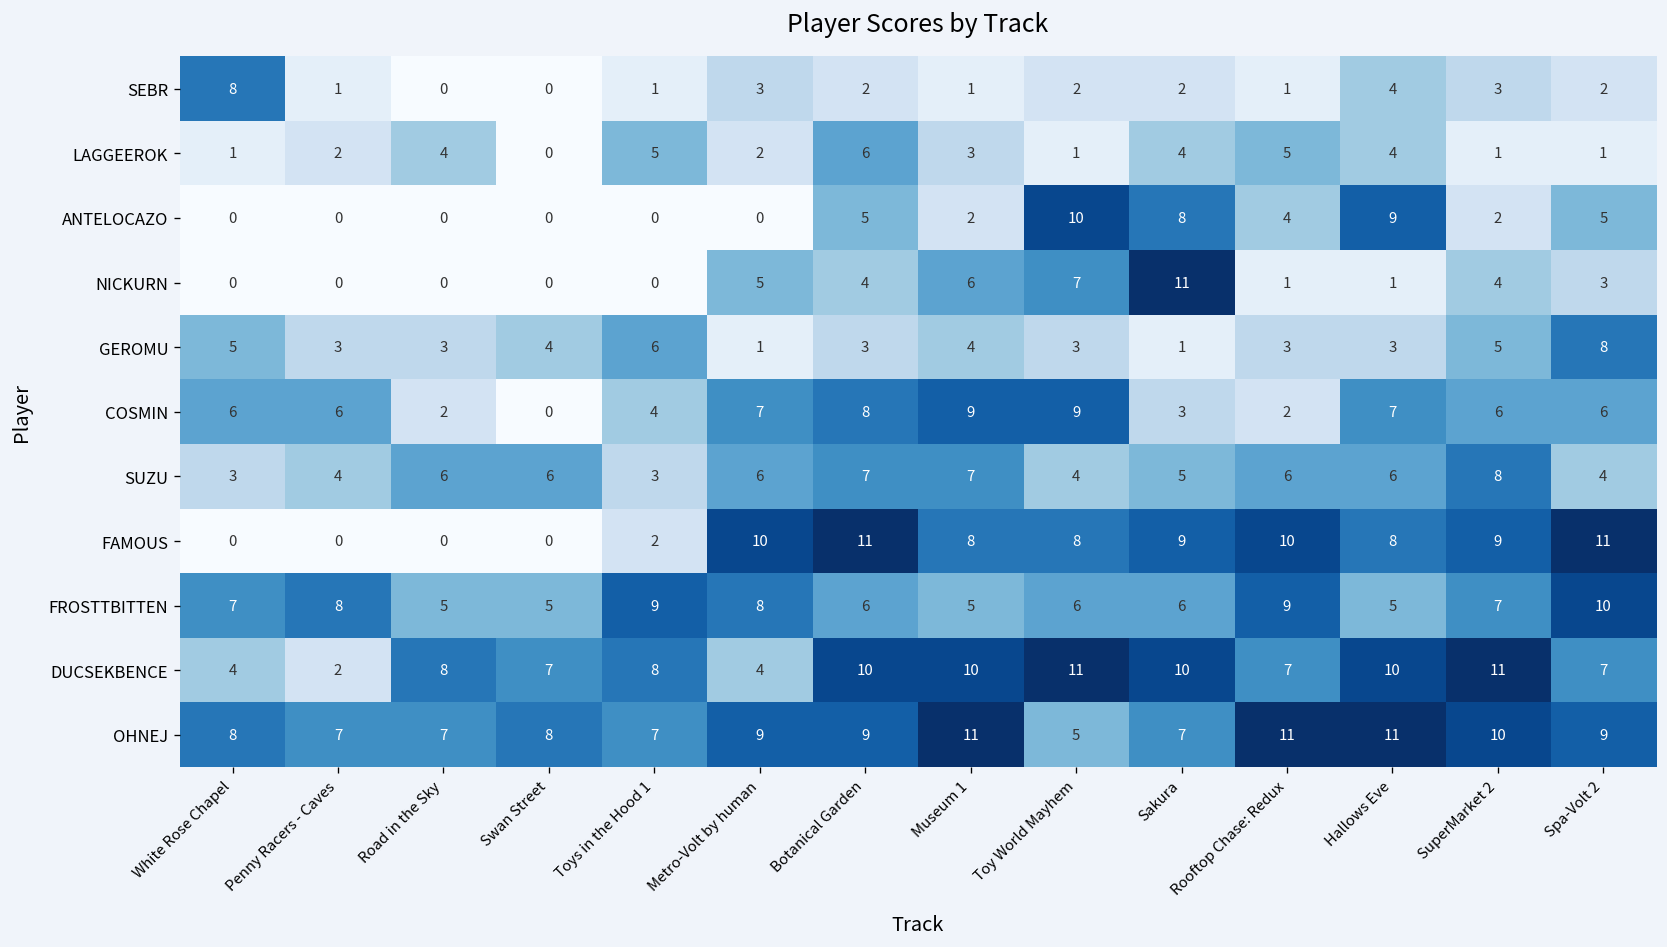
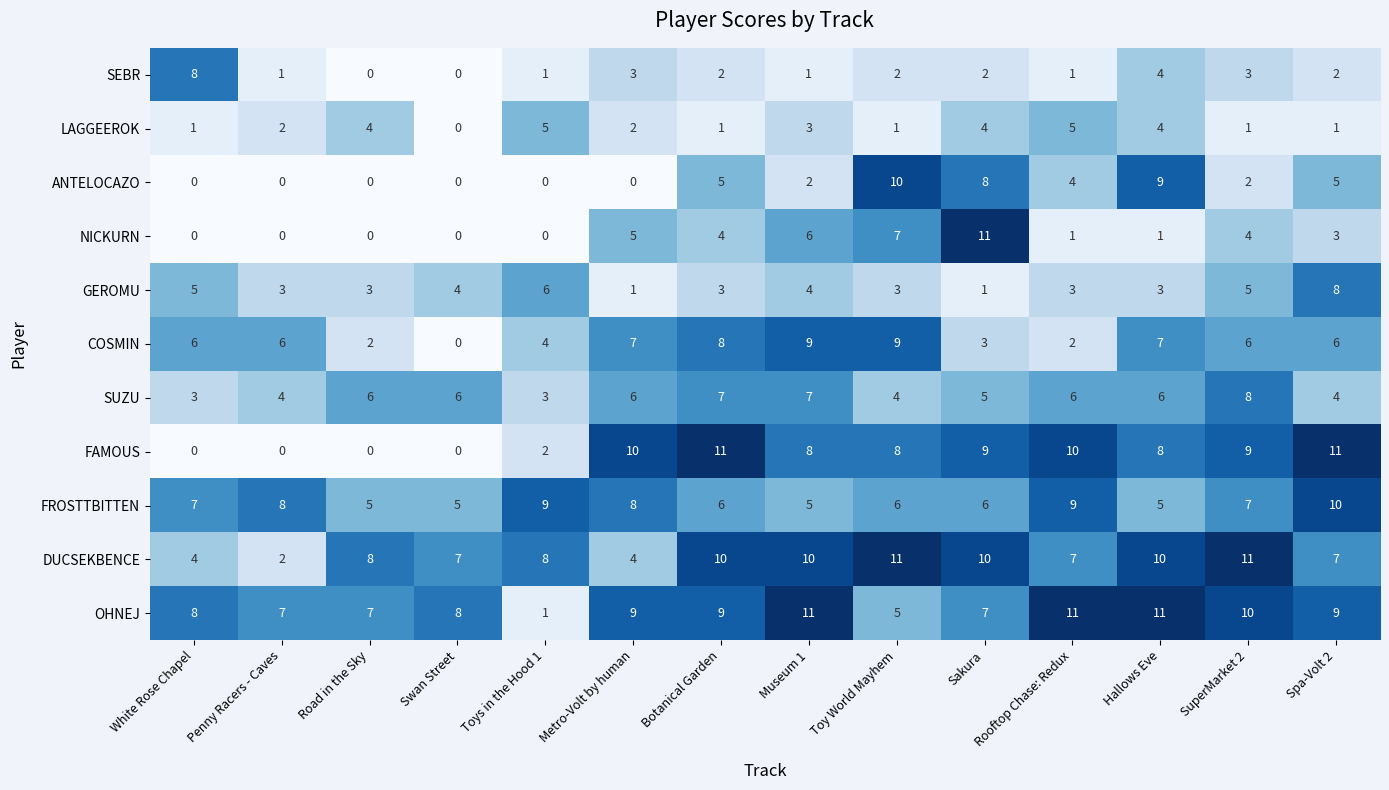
LAGGEEROK, Botanical Garden: 6 -> 1
OHNEJ, Toys in the Hood 1: 7 -> 1
